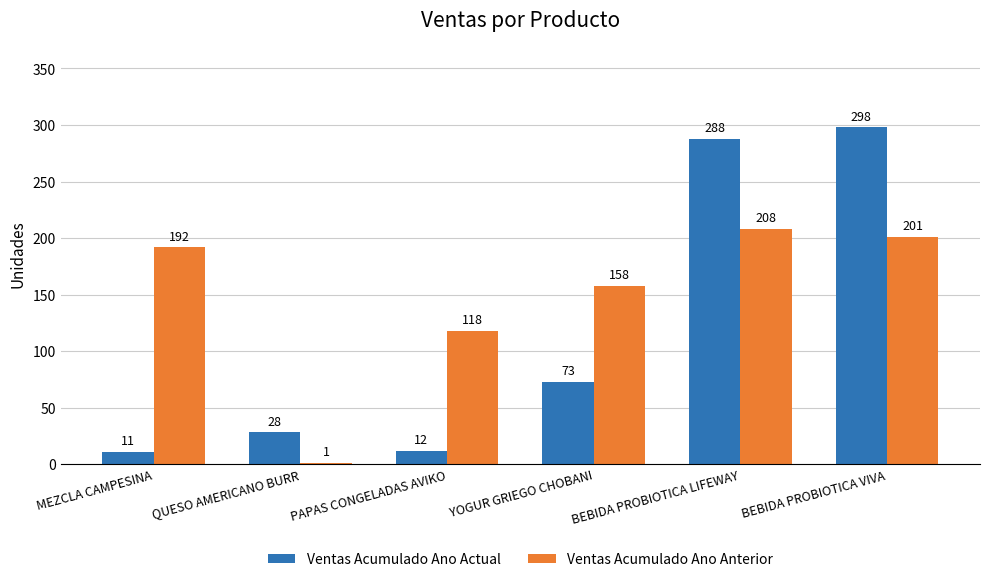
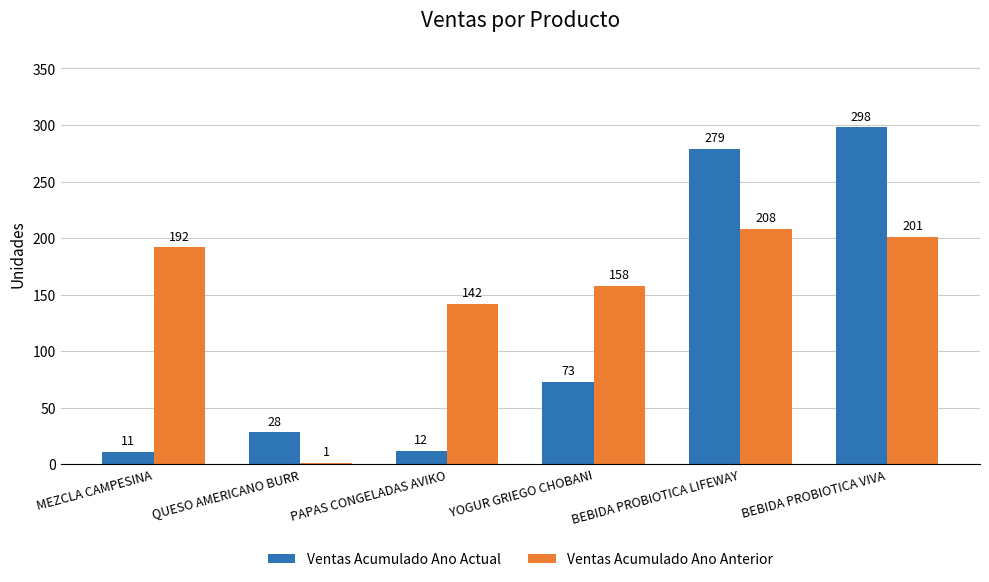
Ventas Acumulado Ano Anterior, PAPAS CONGELADAS AVIKO: 118 -> 142
Ventas Acumulado Ano Actual, BEBIDA PROBIOTICA LIFEWAY: 288 -> 279
